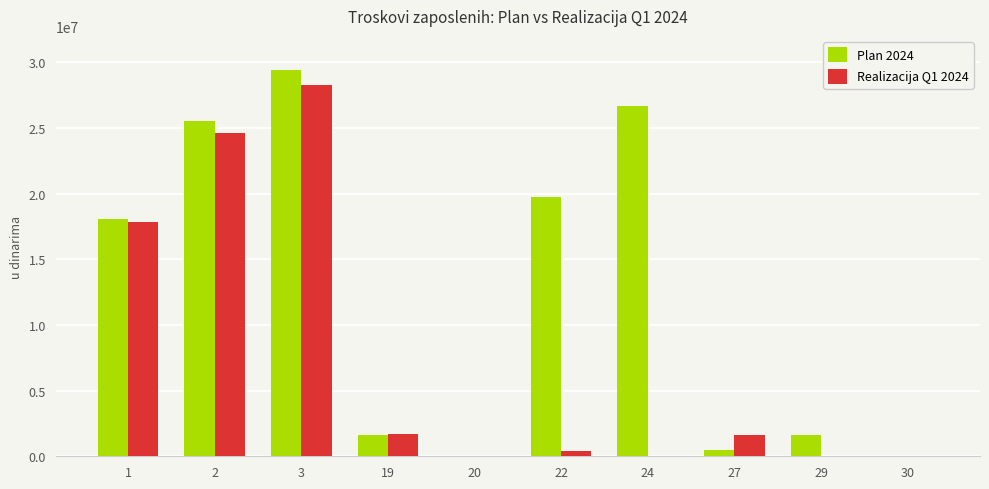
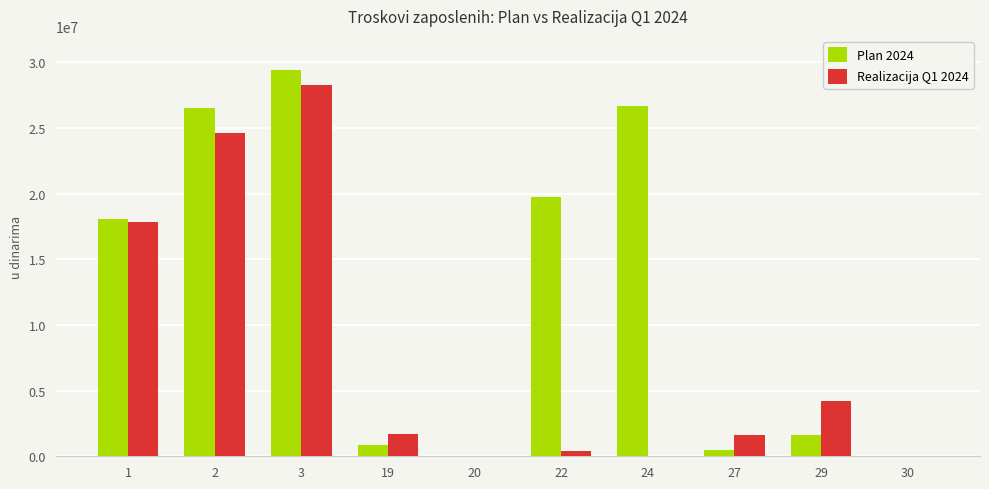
Plan 2024, 2: 25600000 -> 26500000
Plan 2024, 19: 1700000 -> 900000
Realizacija Q1 2024, 29: 0 -> 4200000
